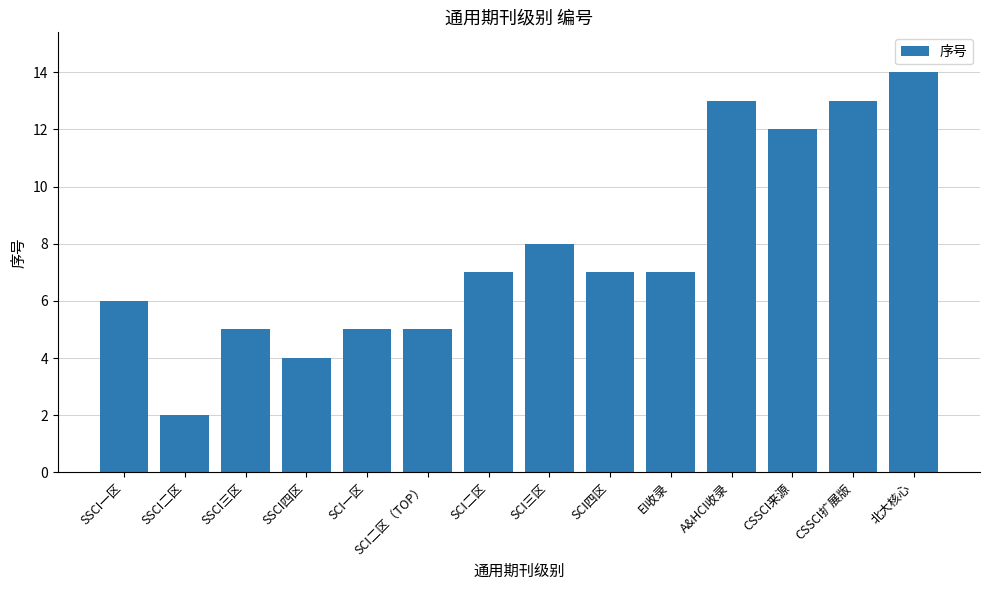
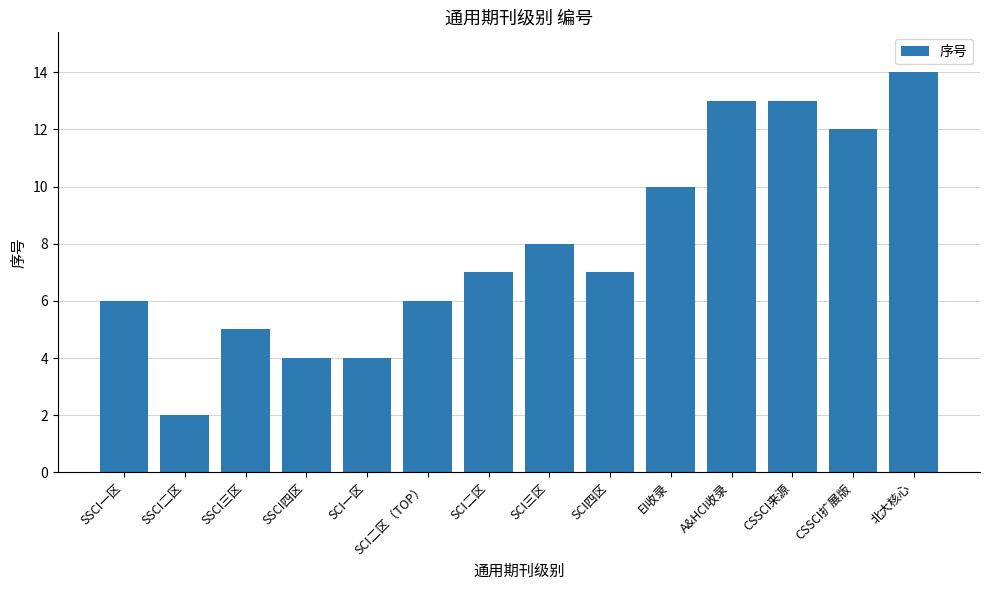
SCI一区: 5 -> 4
SCI二区（TOP）: 5 -> 6
EI收录: 7 -> 10
CSSCI来源: 12 -> 13
CSSCI扩展版: 13 -> 12
